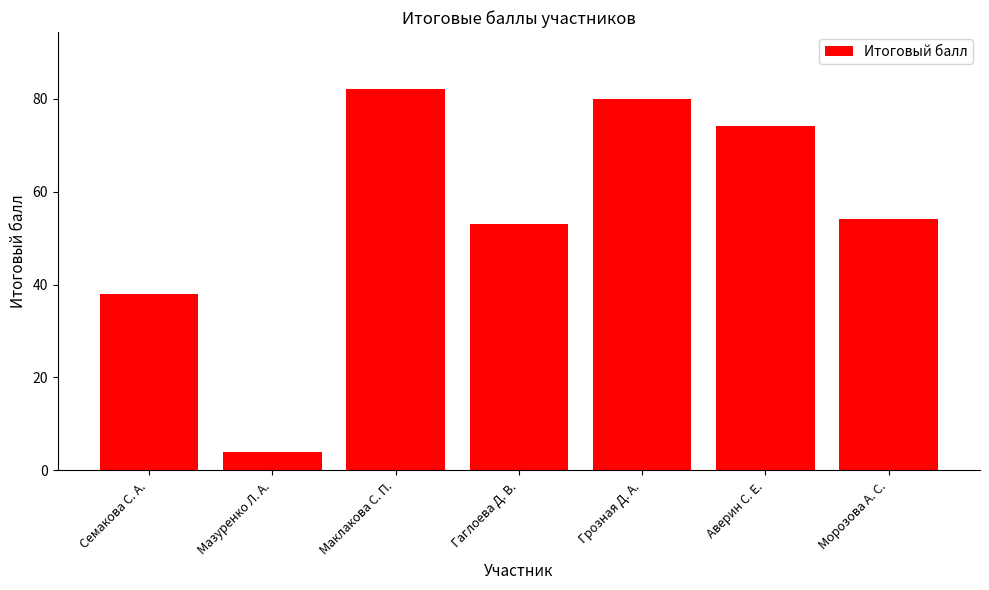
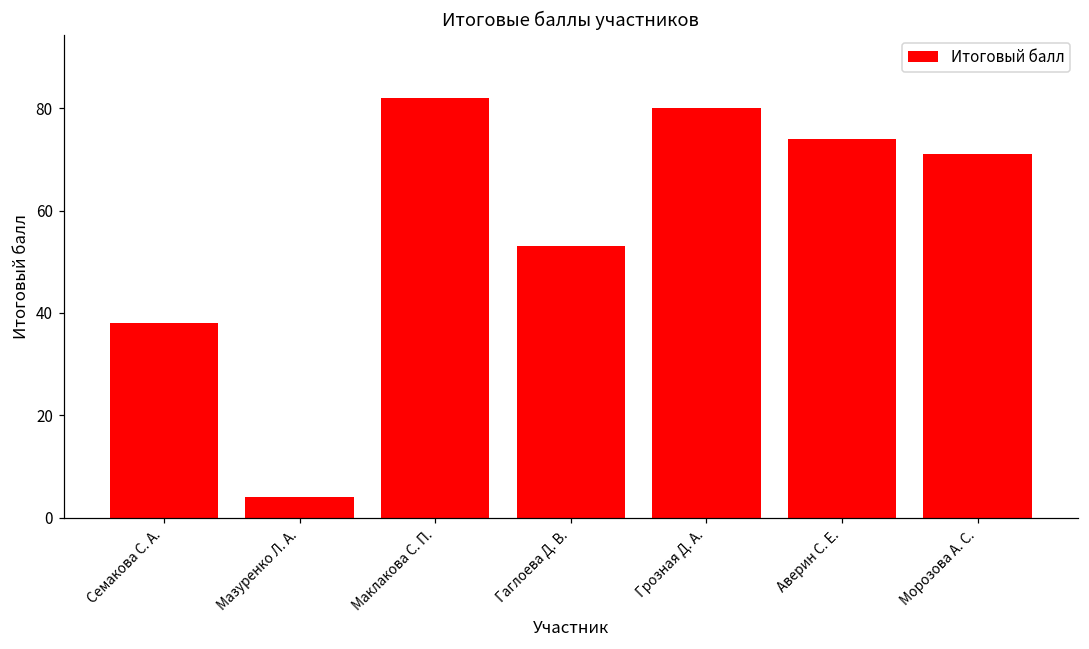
Морозова А. С.: 54 -> 71
